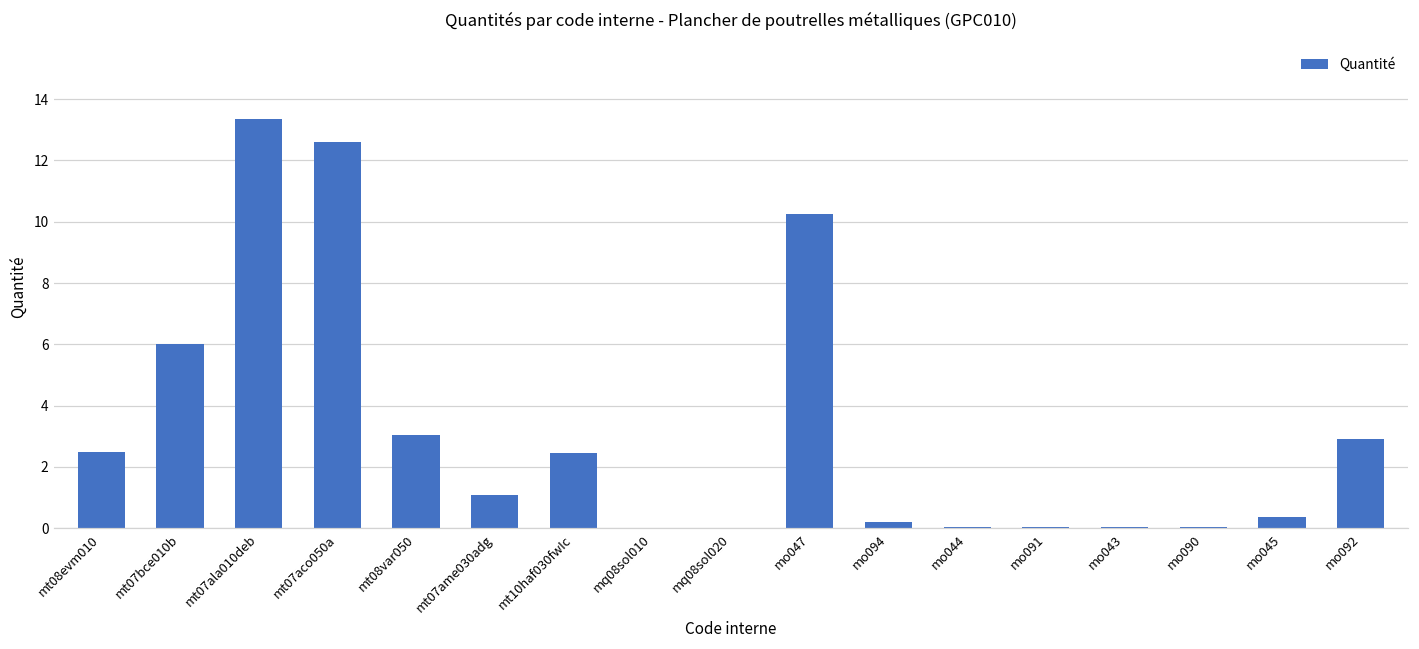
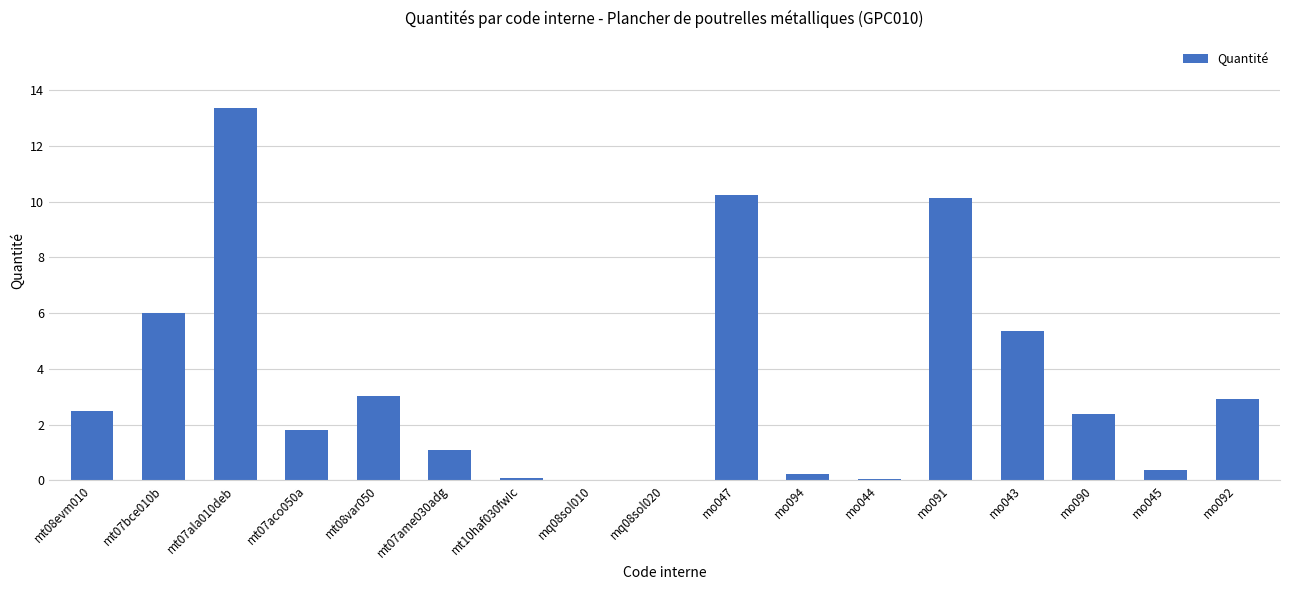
mt07aco050a: 12.6 -> 1.8
mt10haf030fwIc: 2.5 -> 0.1
mo091: 0.1 -> 10.1
mo043: 0.0 -> 5.4
mo090: 0.0 -> 2.4
